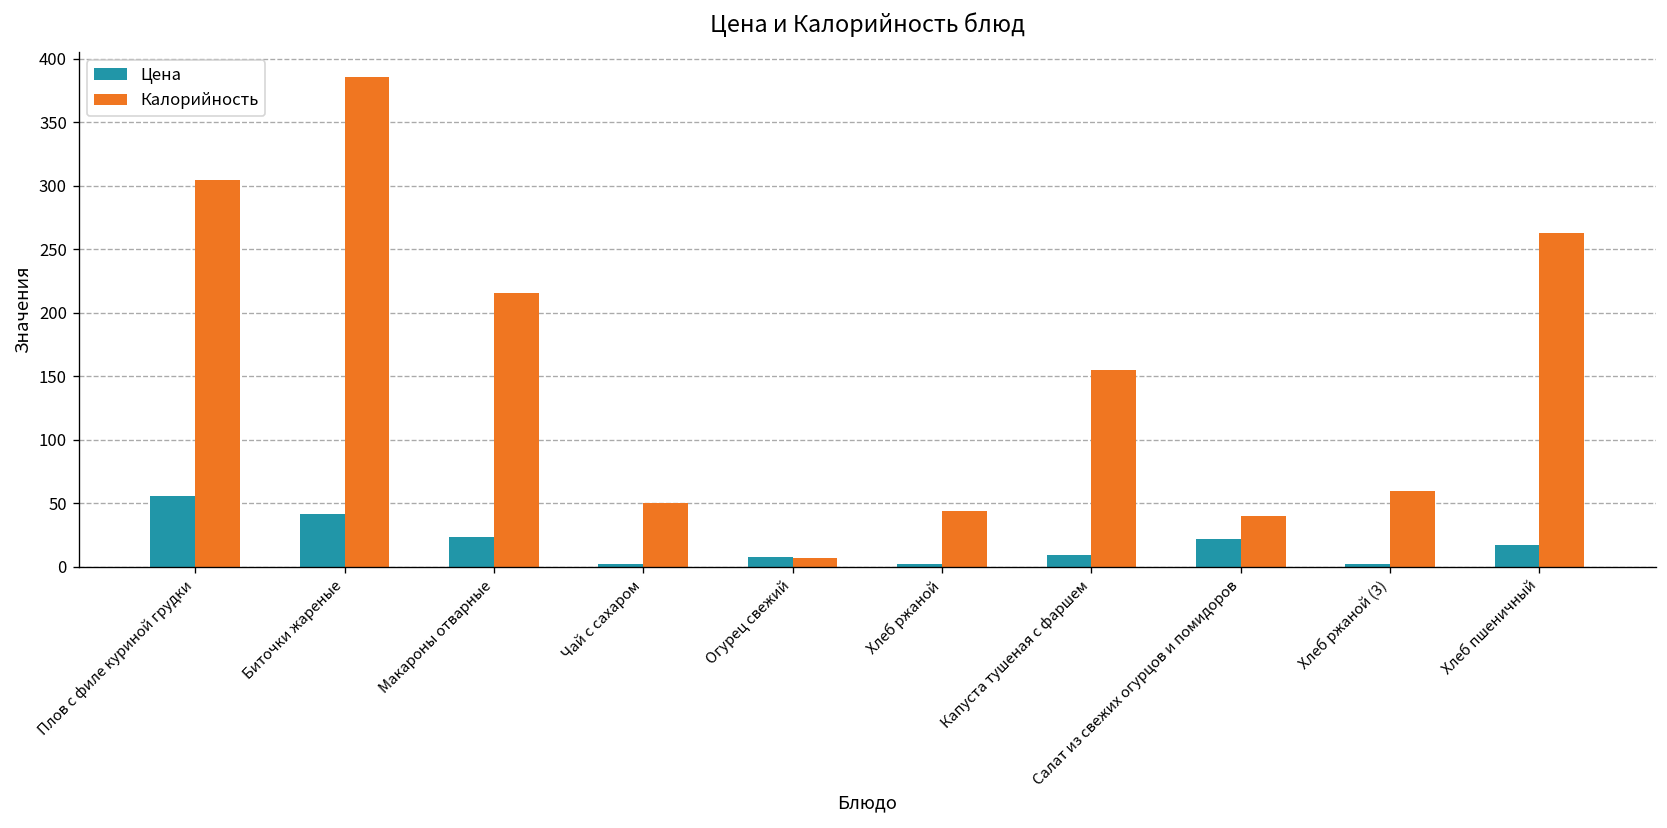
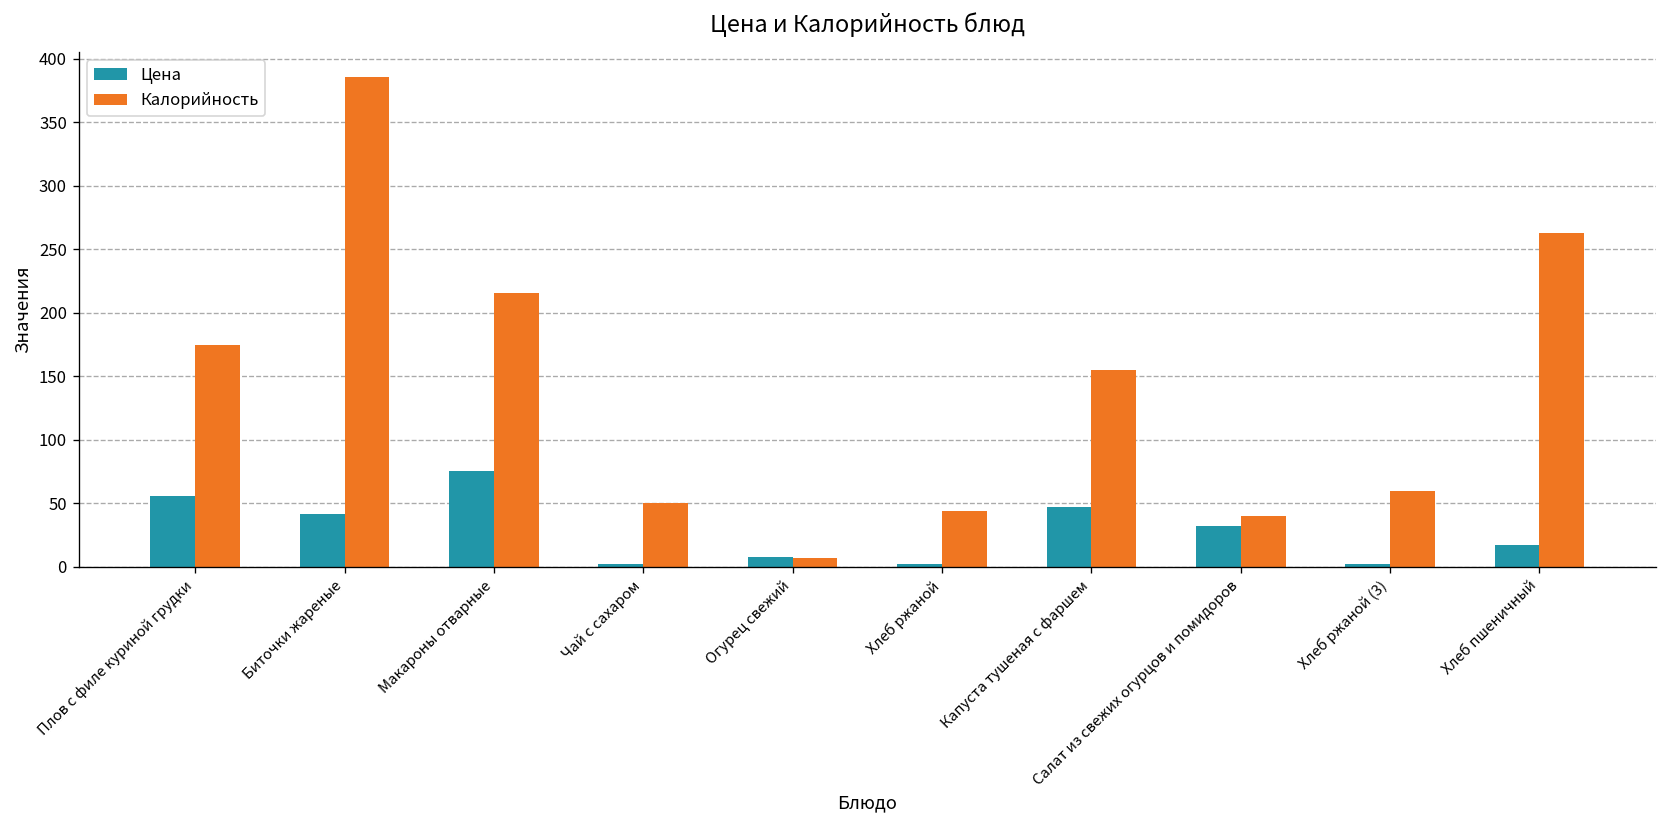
Калорийность, Плов с филе куриной грудки: 305 -> 175
Цена, Макароны отварные: 23 -> 76
Цена, Капуста тушеная с фаршем: 9 -> 47
Цена, Салат из свежих огурцов и помидоров: 22 -> 32
